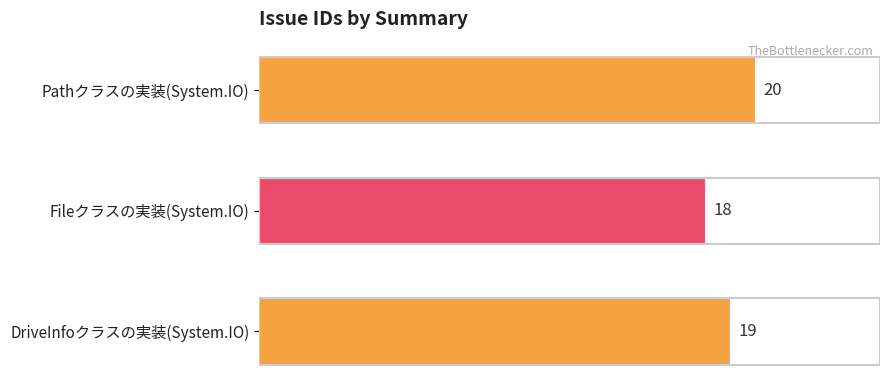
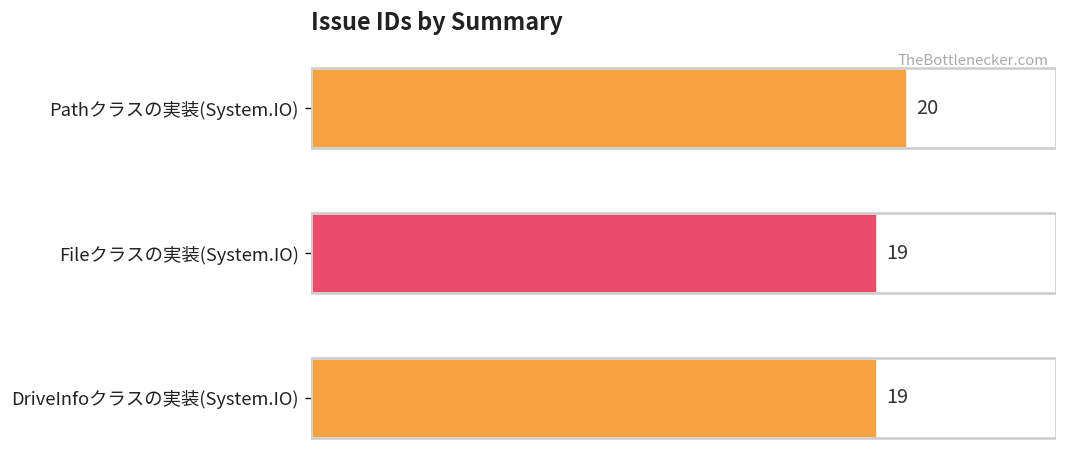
Fileクラスの実装(System.IO): 18 -> 19
